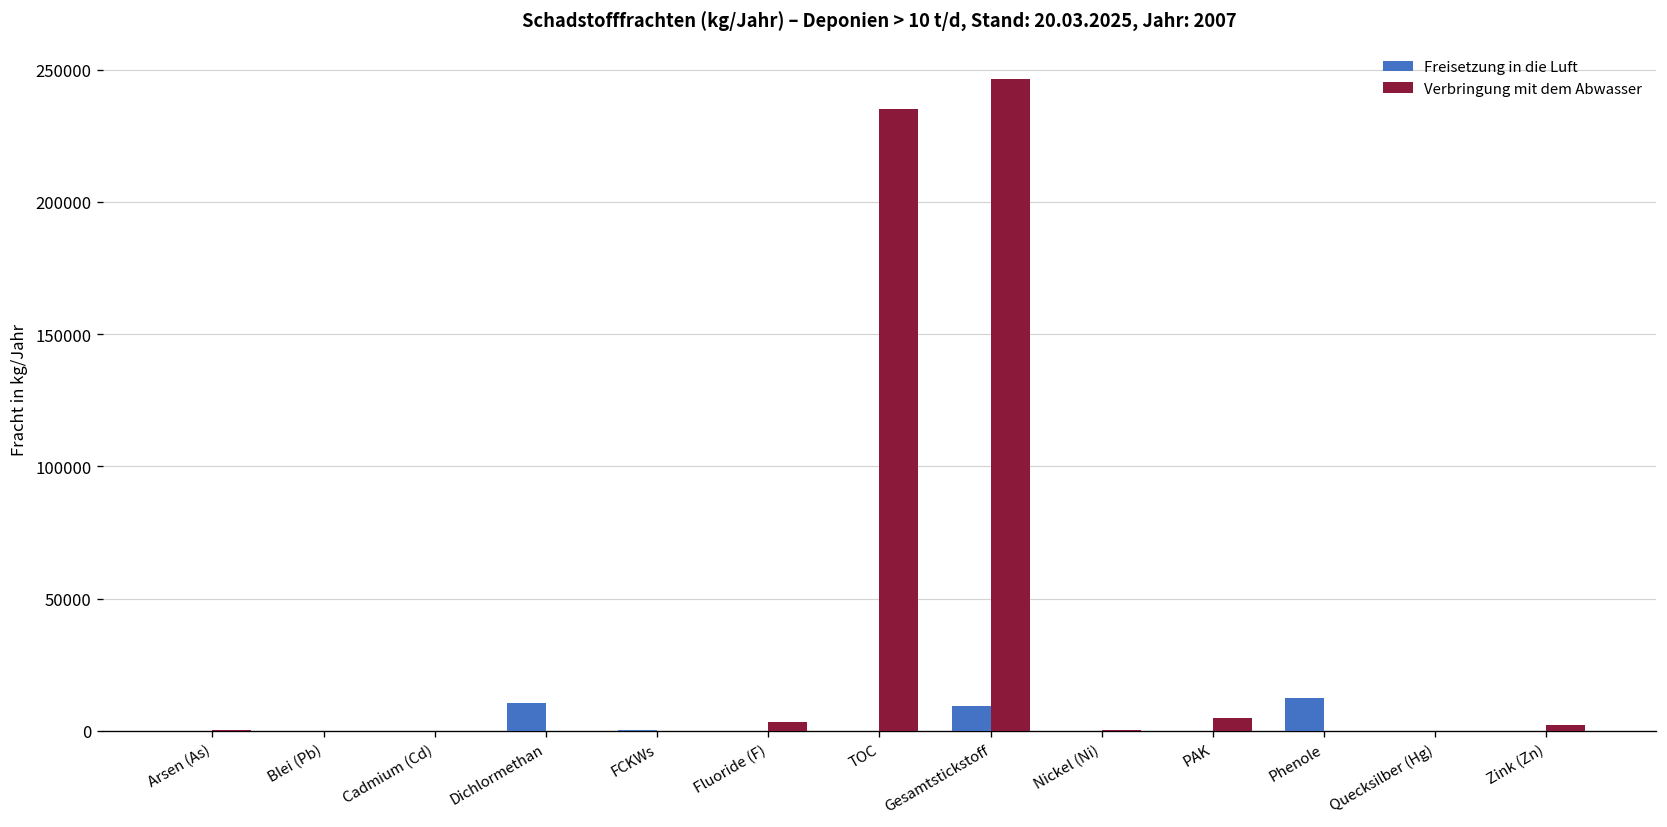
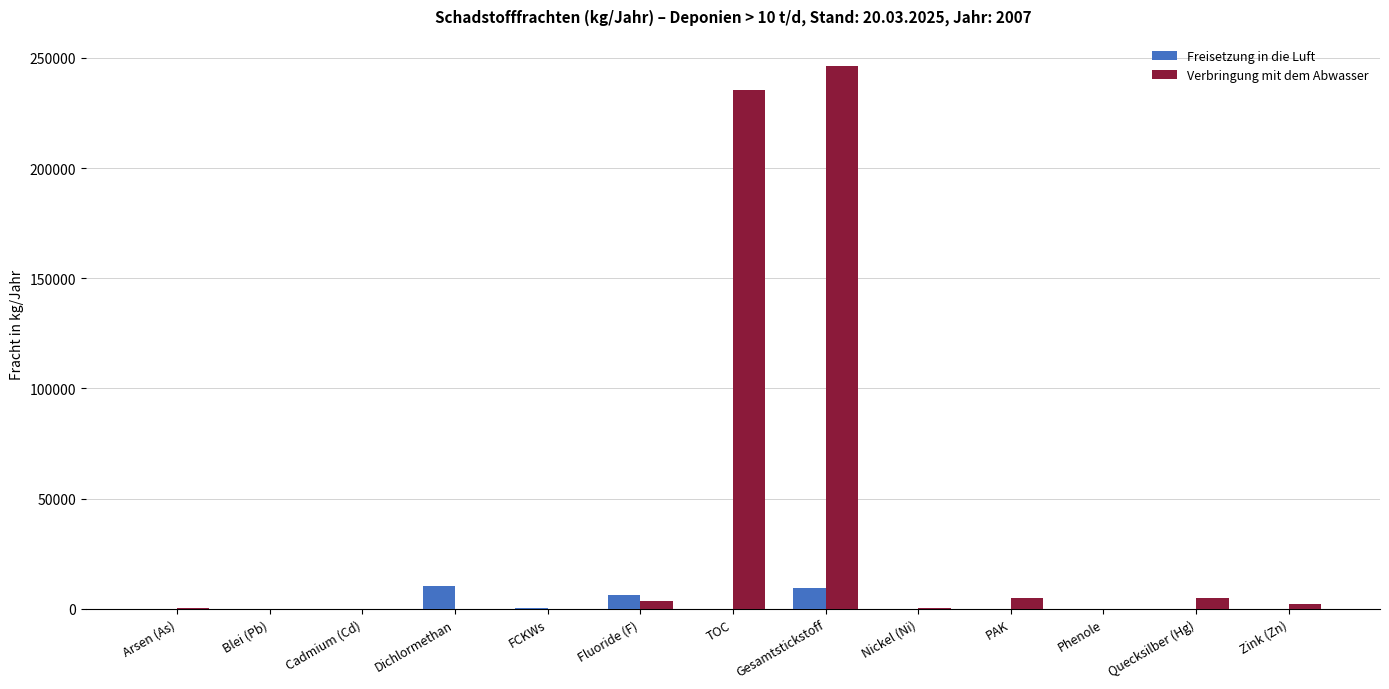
Freisetzung in die Luft, Fluoride (F): 0 -> 6000
Freisetzung in die Luft, Phenole: 12000 -> 0
Verbringung mit dem Abwasser, Quecksilber (Hg): 0 -> 5000
